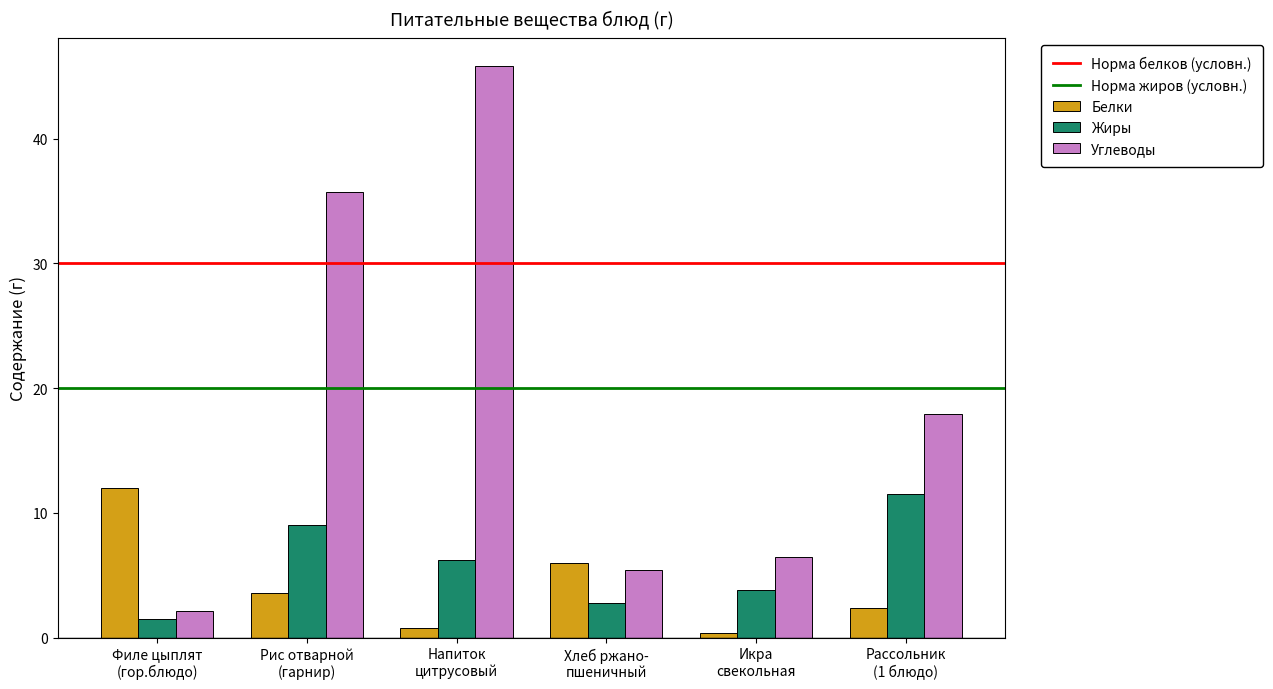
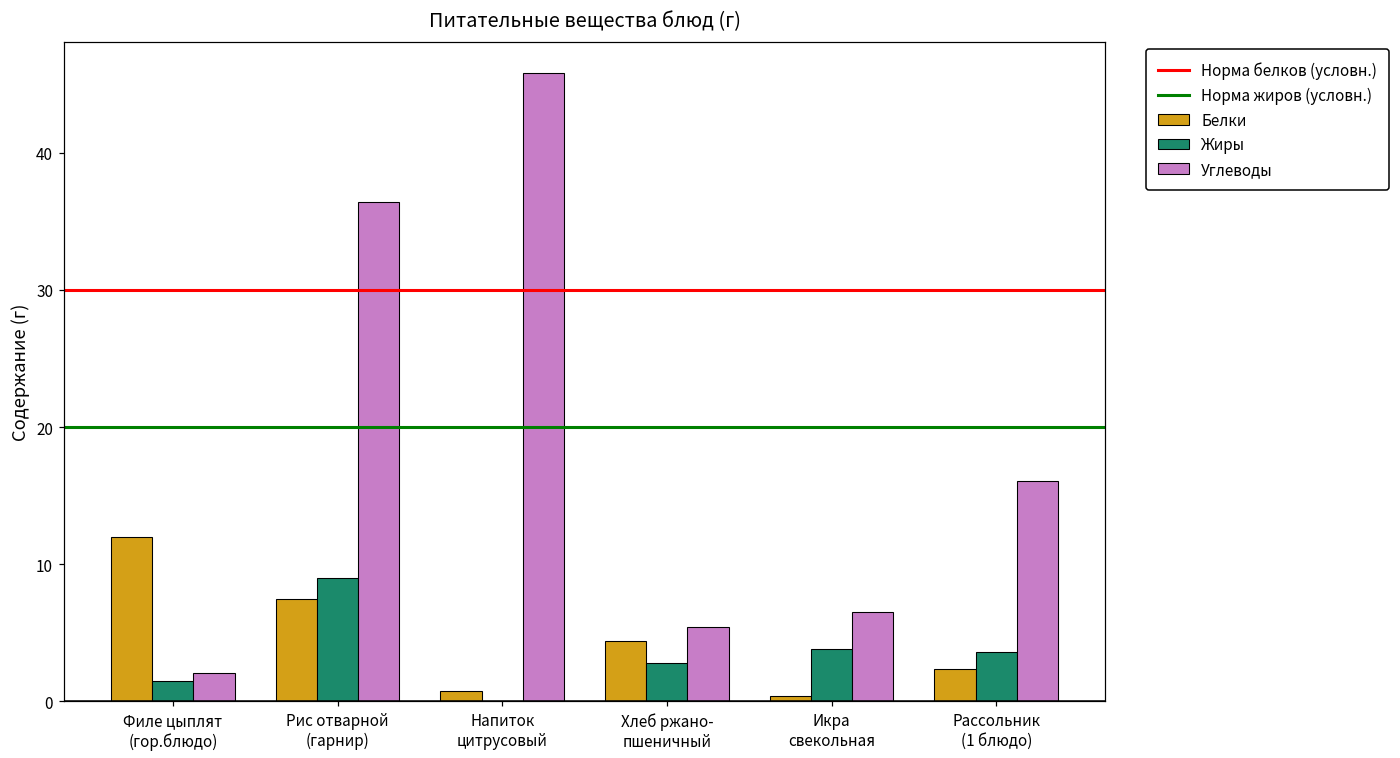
Белки, Рис отварной (гарнир): 3.6 -> 7.5
Углеводы, Рис отварной (гарнир): 35.7 -> 36.4
Жиры, Напиток цитрусовый: 6.2 -> 0.0
Белки, Хлеб ржано- пшеничный: 6.0 -> 4.4
Жиры, Рассольник (1 блюдо): 11.5 -> 3.6
Углеводы, Рассольник (1 блюдо): 17.9 -> 16.1
